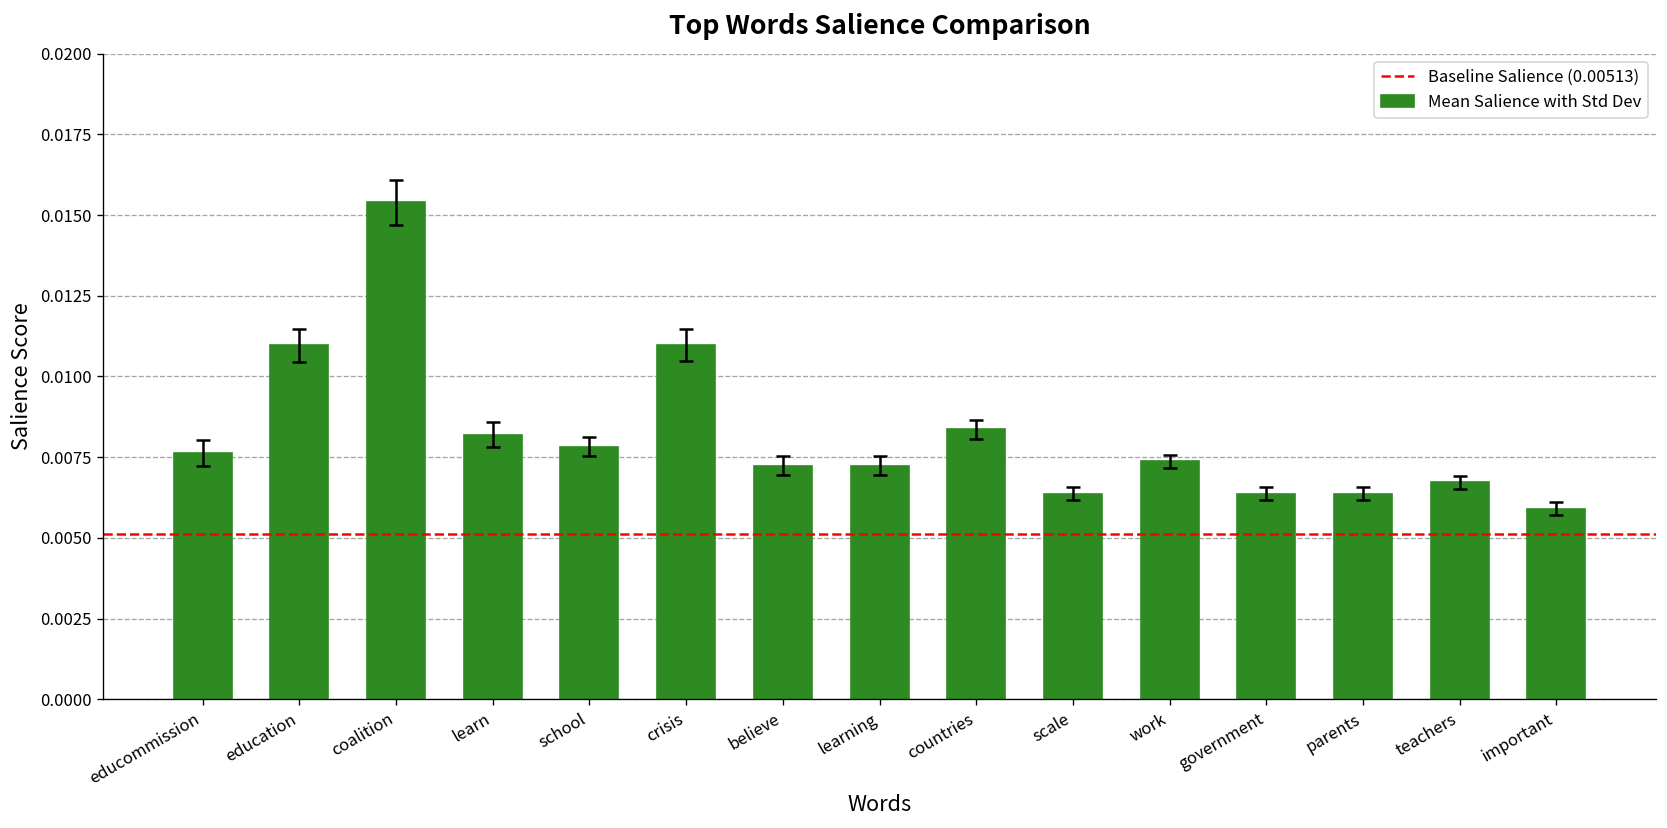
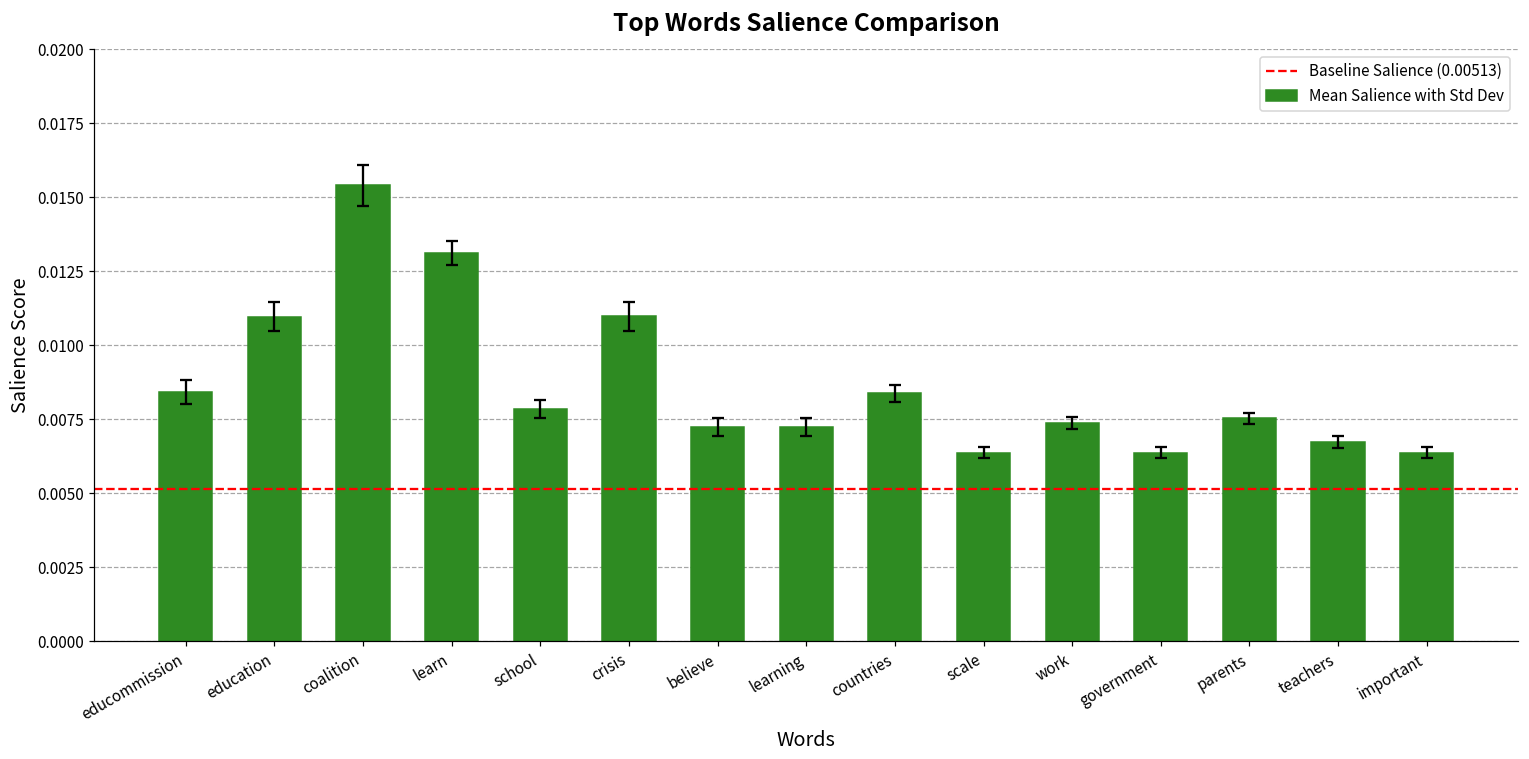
Mean Salience with Std Dev, educommission: 0.0076 -> 0.0084
Mean Salience with Std Dev, learn: 0.0082 -> 0.0131
Mean Salience with Std Dev, parents: 0.0064 -> 0.0075
Mean Salience with Std Dev, important: 0.0059 -> 0.0064
